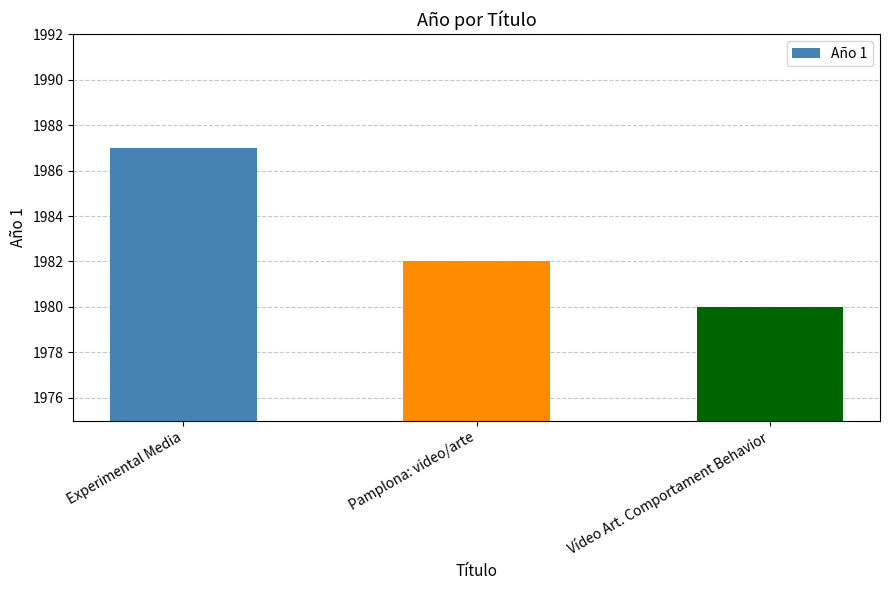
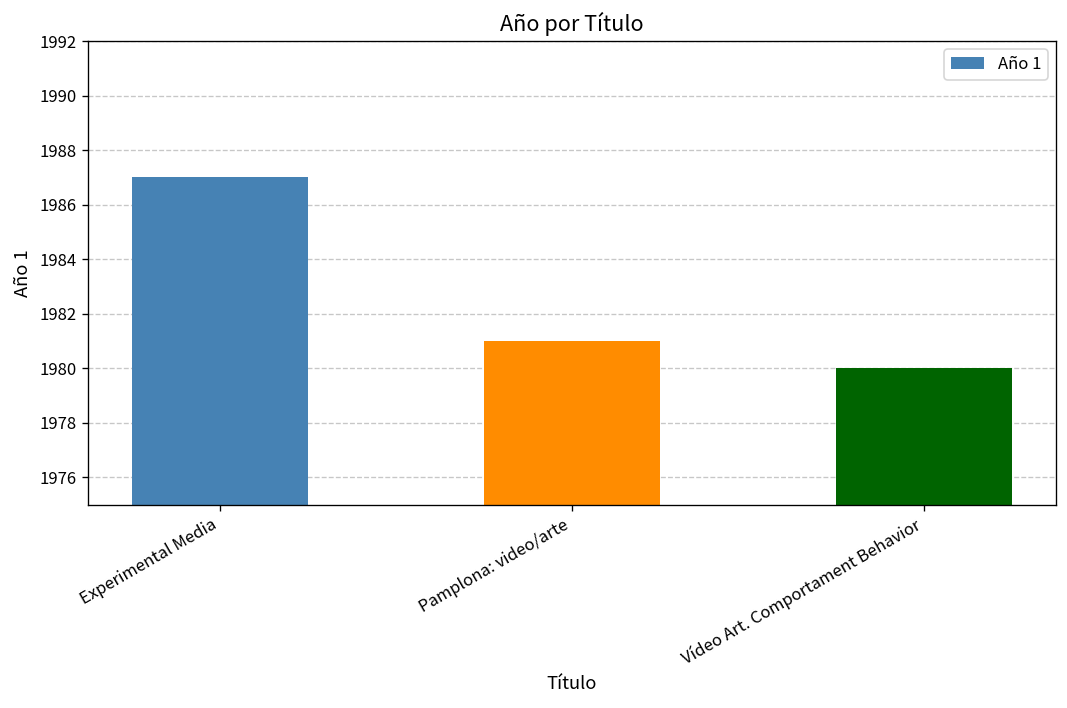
Pamplona: video/arte: 1982 -> 1981
